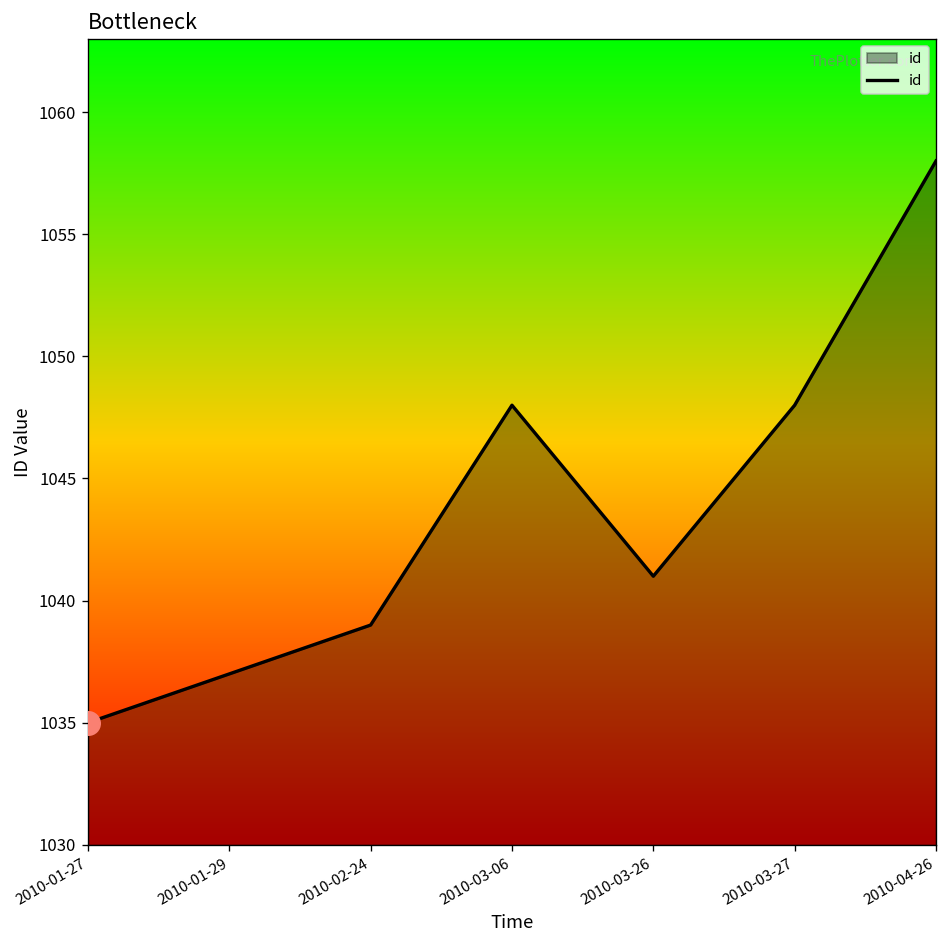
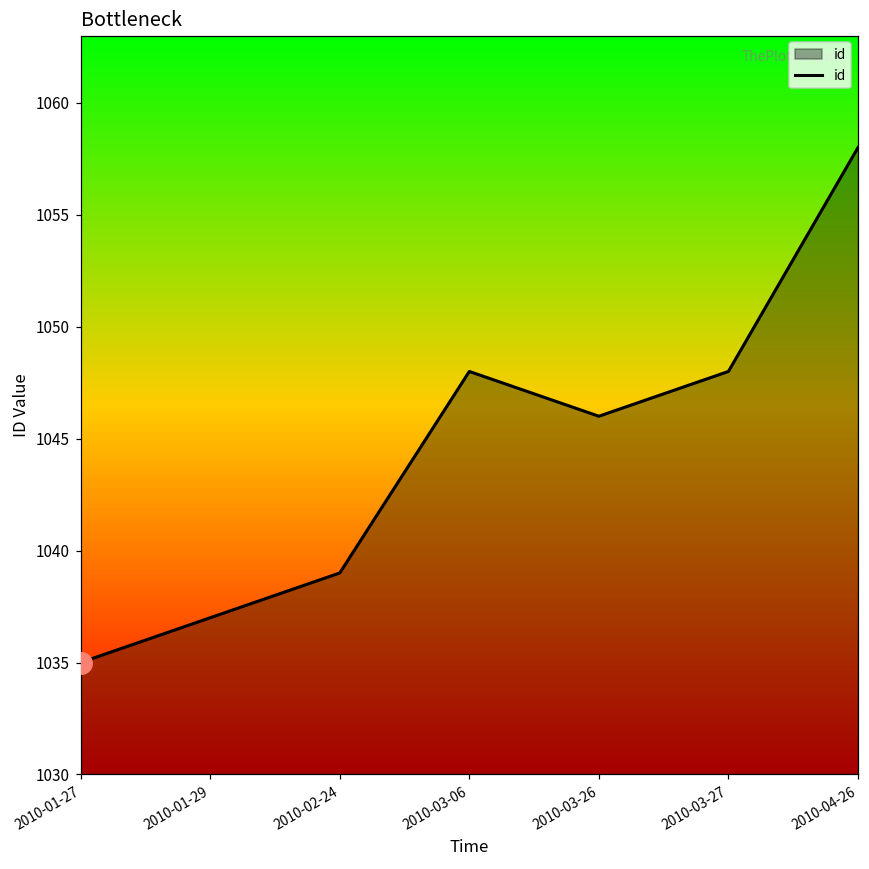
id, 2010-03-26: 1041 -> 1046
